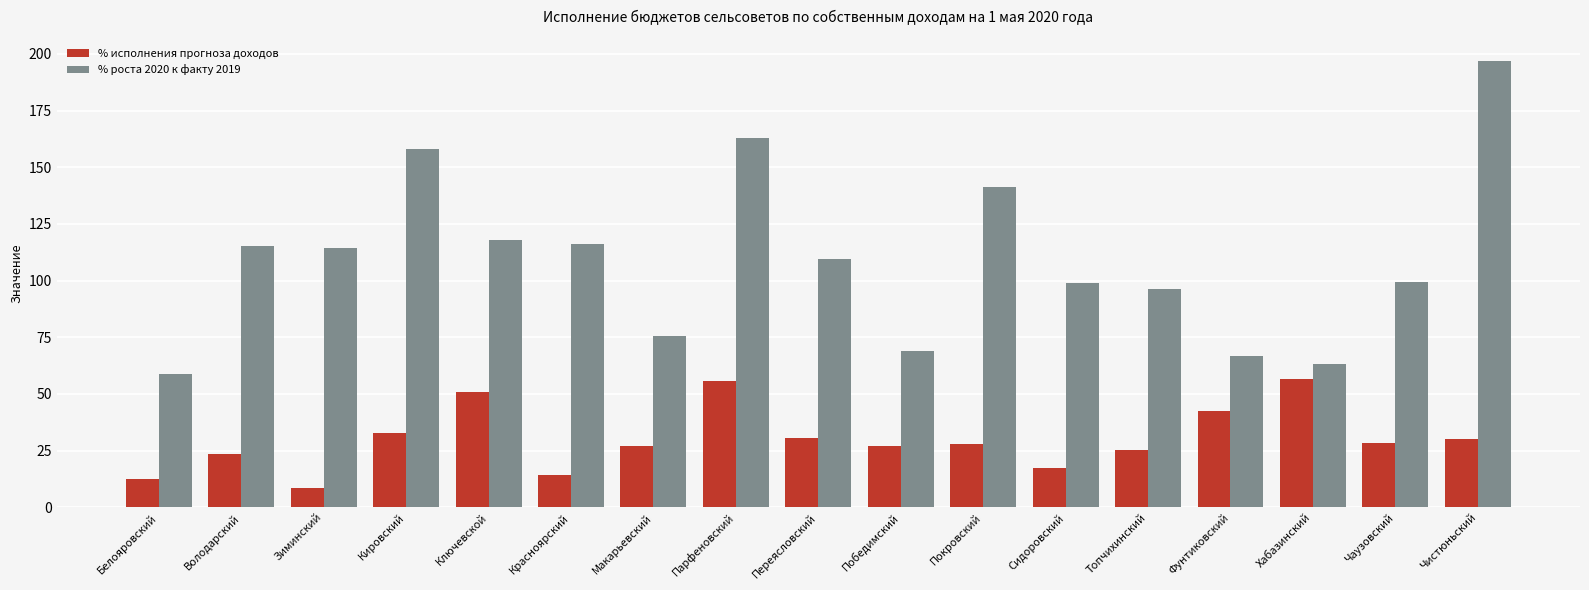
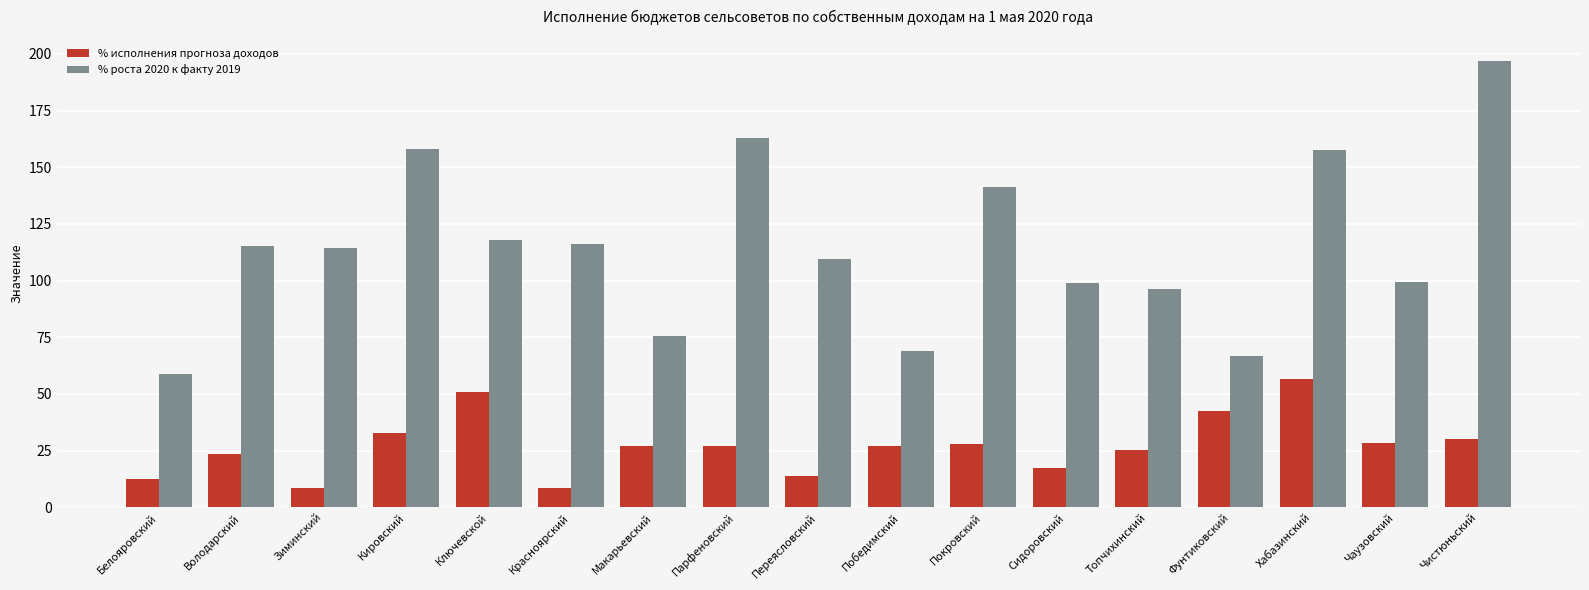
% исполнения прогноза доходов, Красноярский: 14 -> 8
% исполнения прогноза доходов, Парфеновский: 56 -> 27
% исполнения прогноза доходов, Переясловский: 31 -> 14
% роста 2020 к факту 2019, Хабазинский: 63 -> 158
